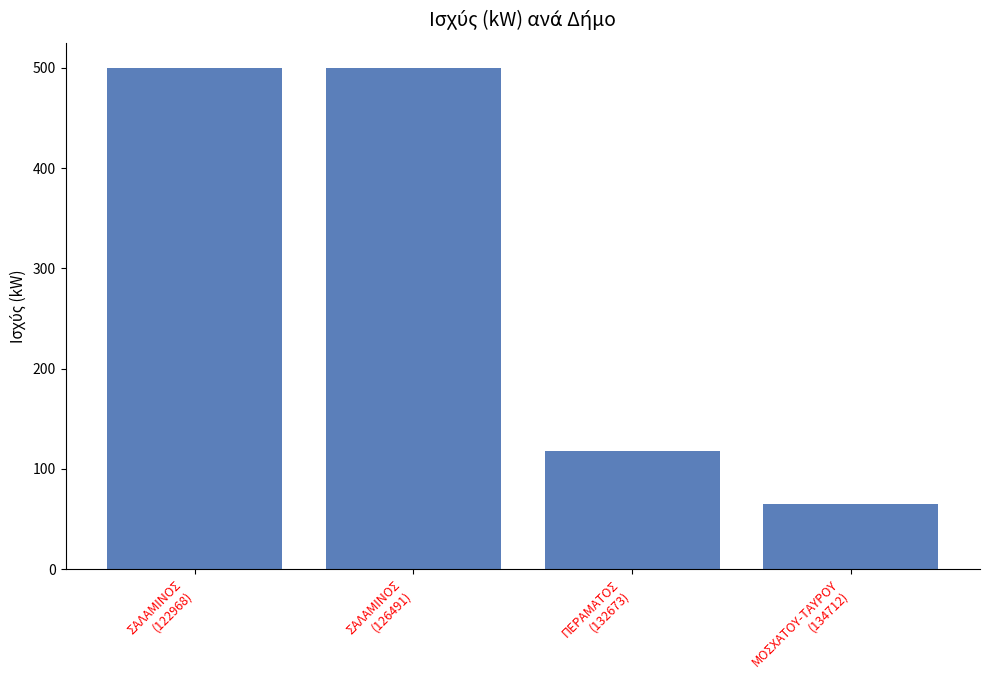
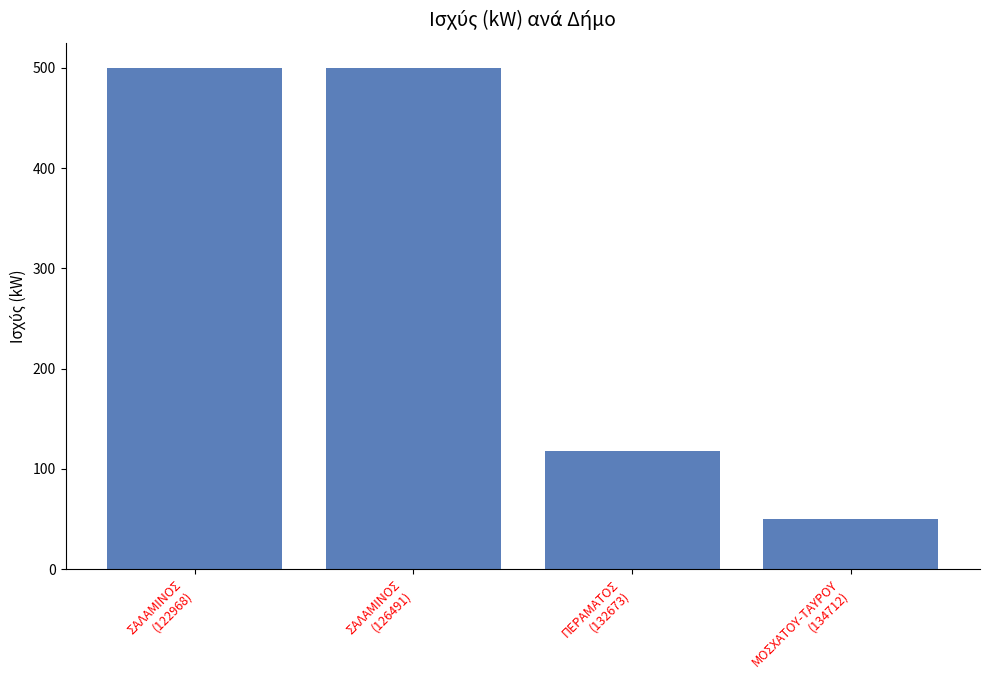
ΜΟΣΧΑΤΟΥ-ΤΑΥΡΟΥ (134712): 65 -> 50
